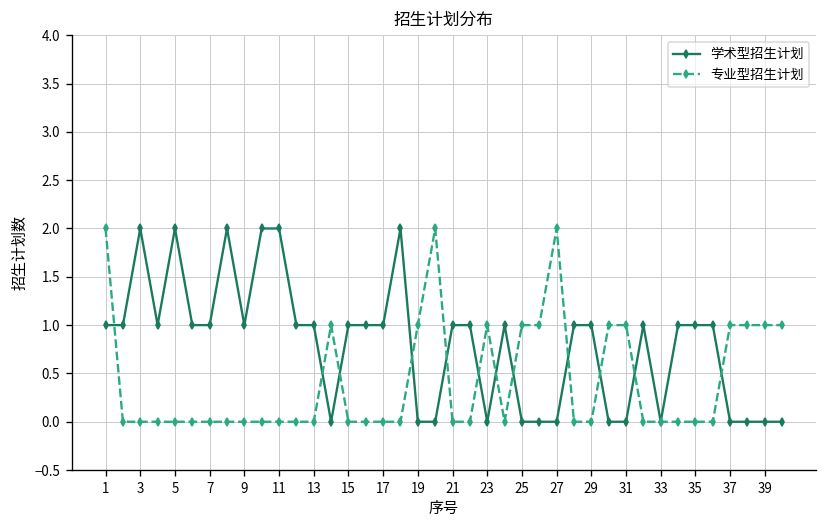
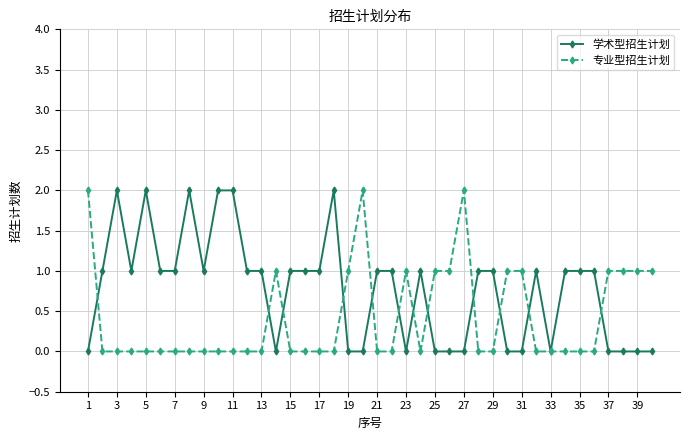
学术型招生计划, 1: 1 -> 0
